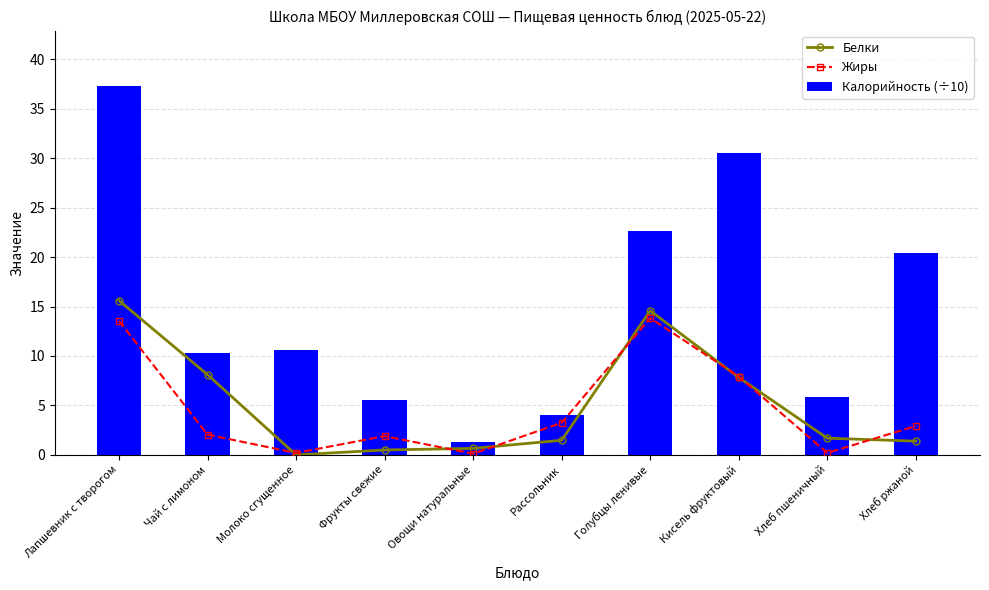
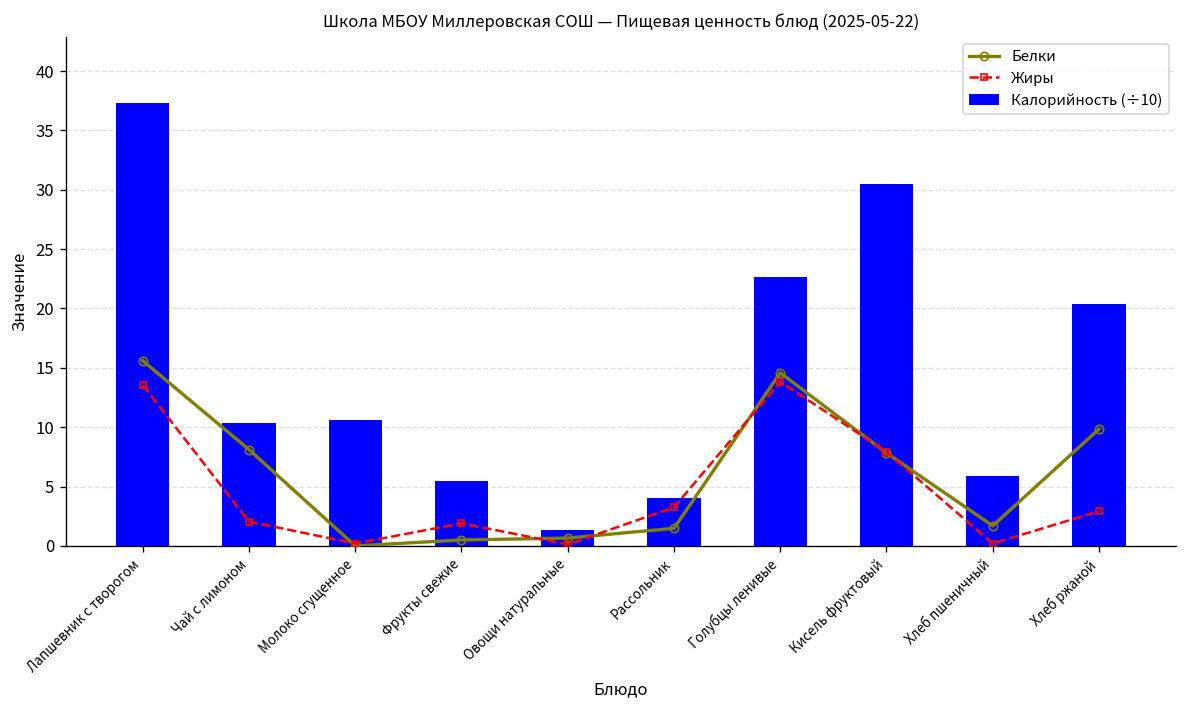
Белки, Хлеб ржаной: 1 -> 10
